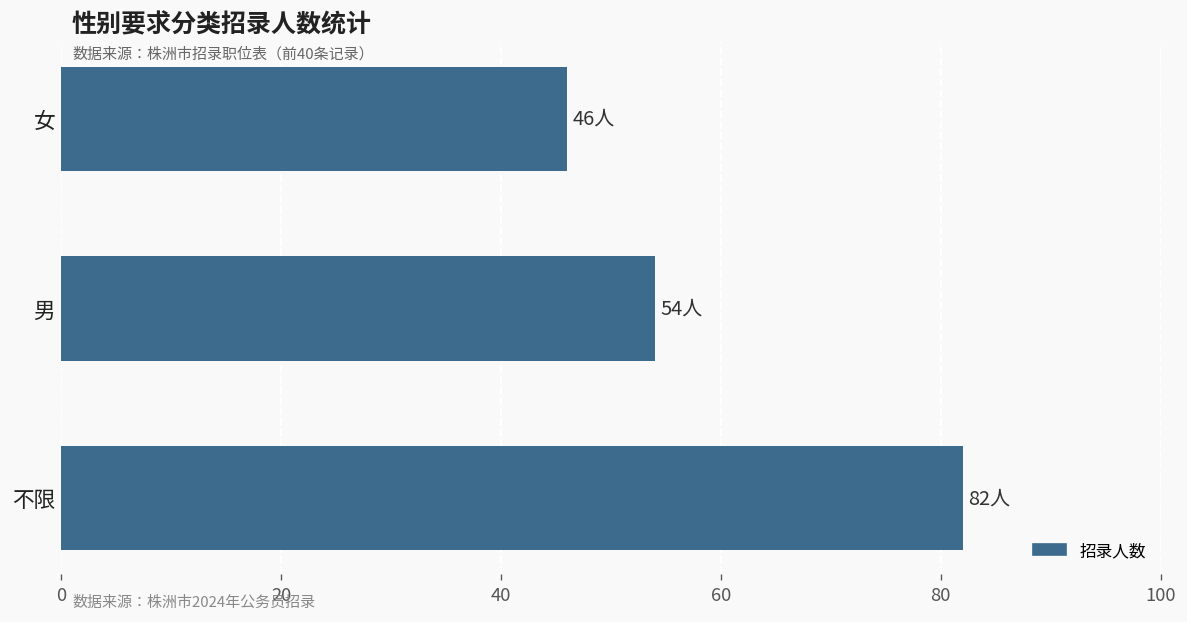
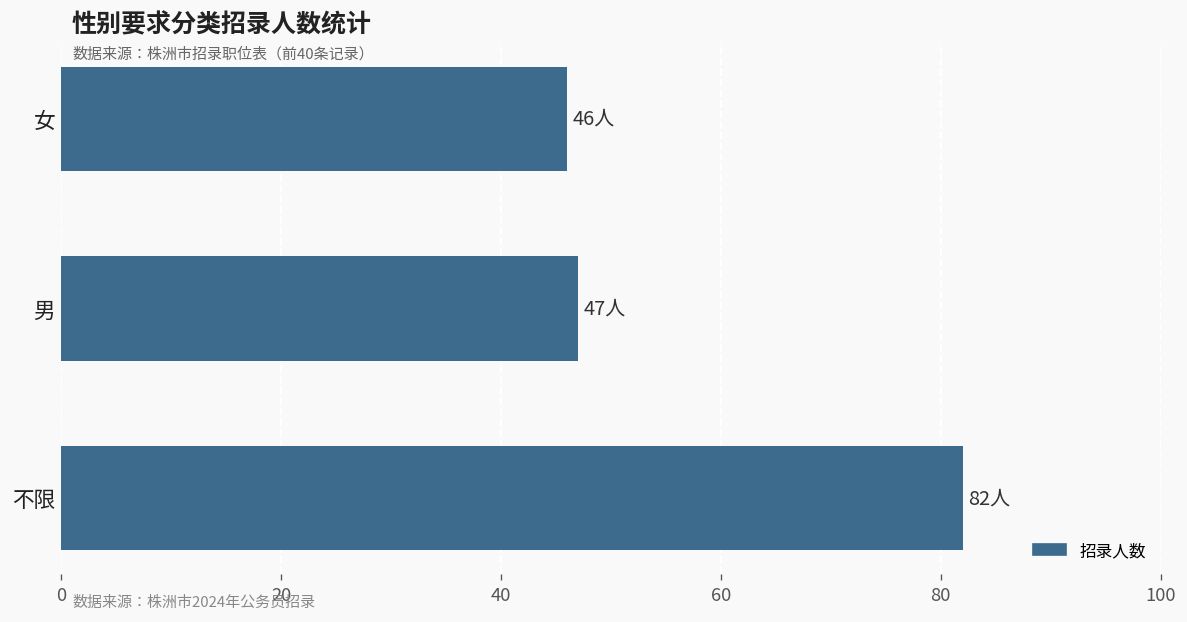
男: 54人 -> 47人
